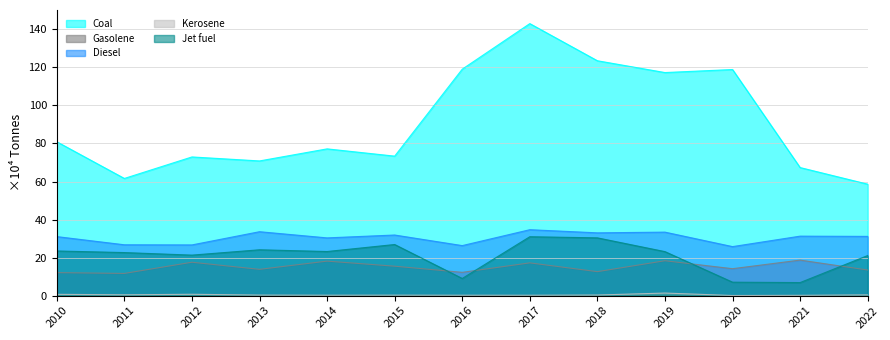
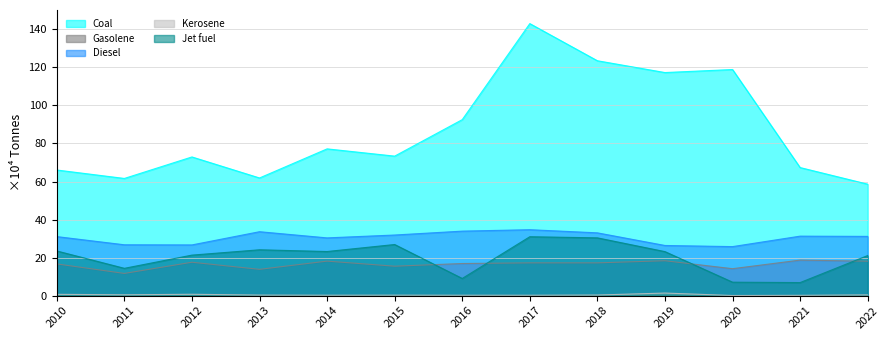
Coal, 2010: 81 -> 66
Gasolene, 2010: 12 -> 17
Jet fuel, 2011: 23 -> 14
Coal, 2013: 71 -> 62
Coal, 2016: 119 -> 93
Gasolene, 2016: 12 -> 17
Diesel, 2016: 26 -> 34
Gasolene, 2018: 13 -> 17
Diesel, 2019: 33 -> 26
Gasolene, 2022: 13 -> 18
